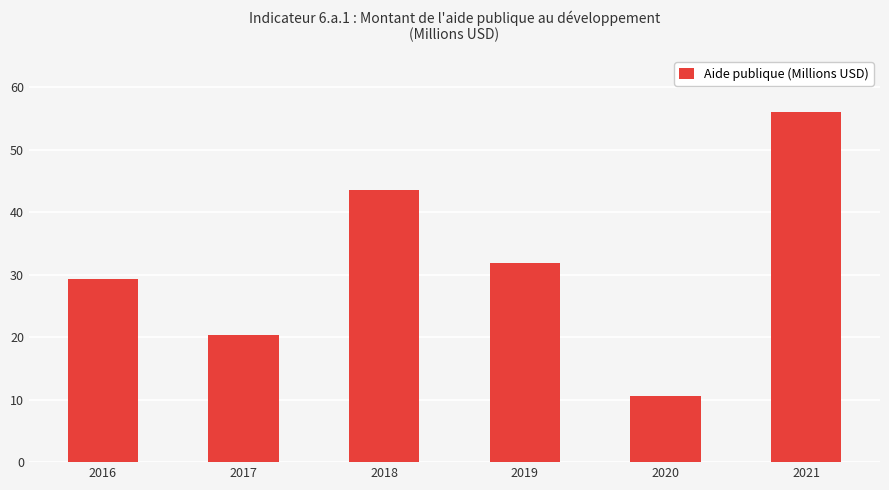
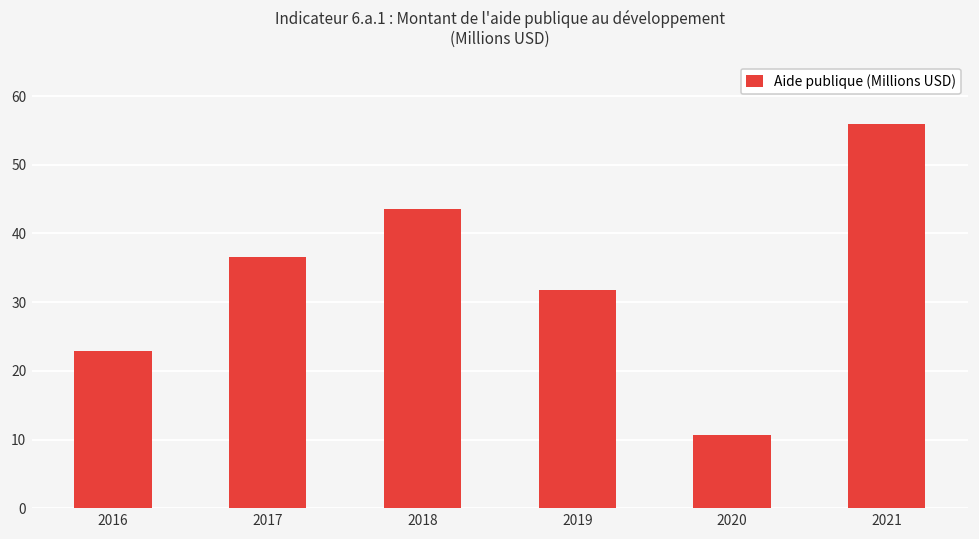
2016: 29 -> 23
2017: 20 -> 37
